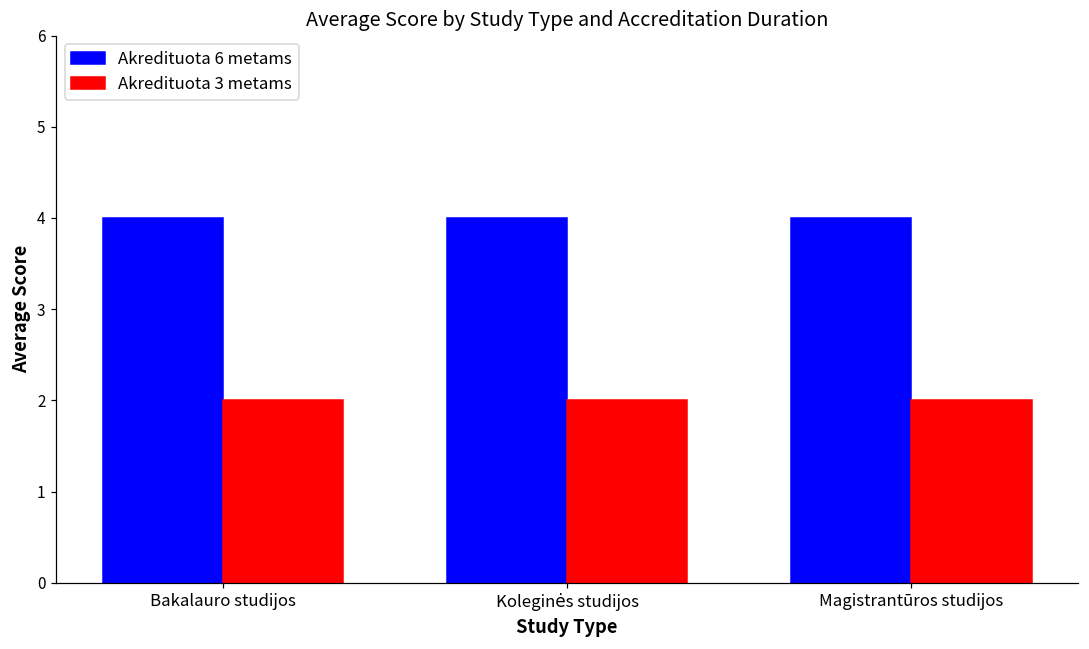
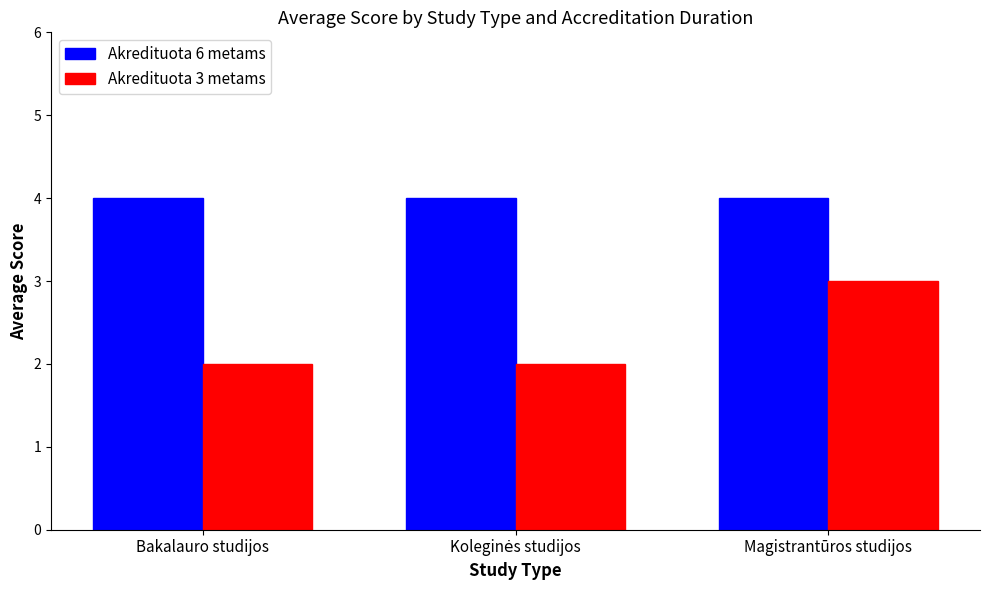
Akredituota 3 metams, Magistrantūros studijos: 2 -> 3
